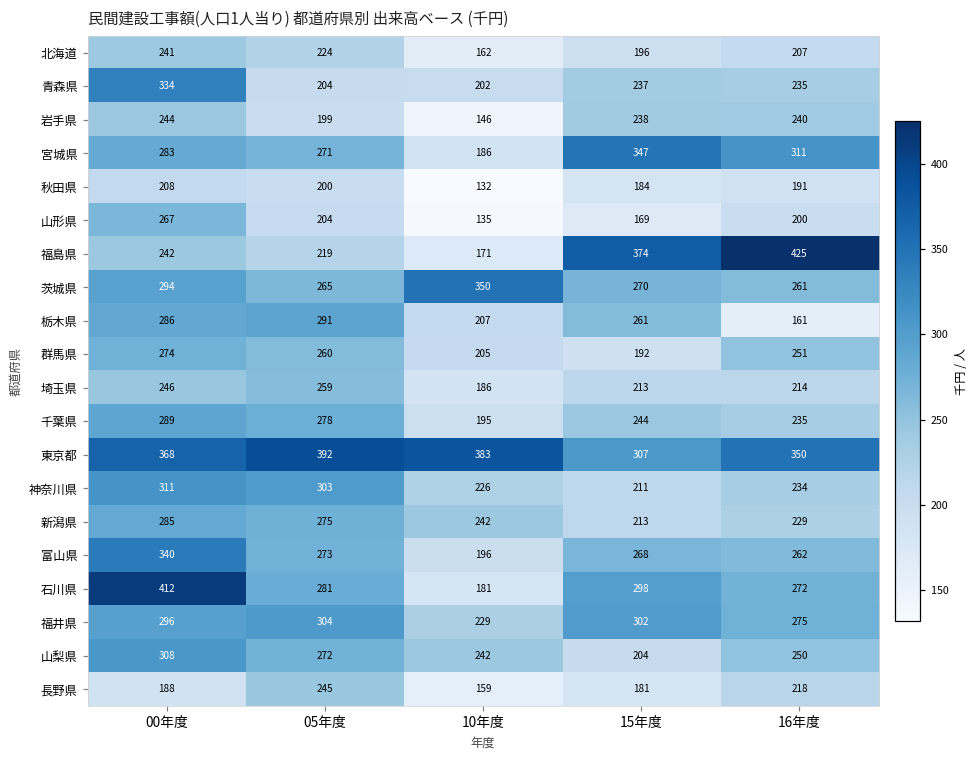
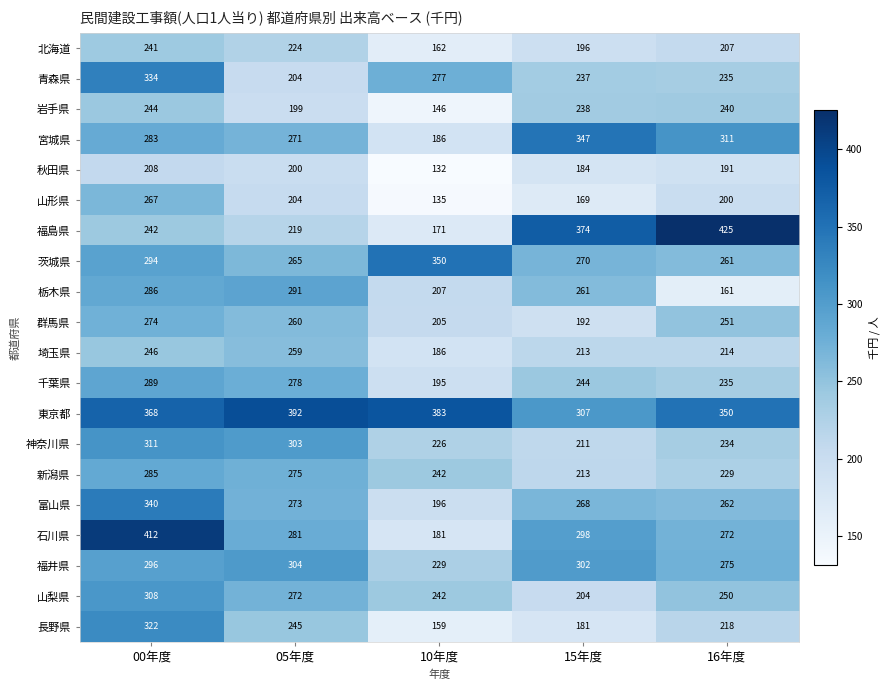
青森県, 10年度: 202 -> 277
長野県, 00年度: 188 -> 322
